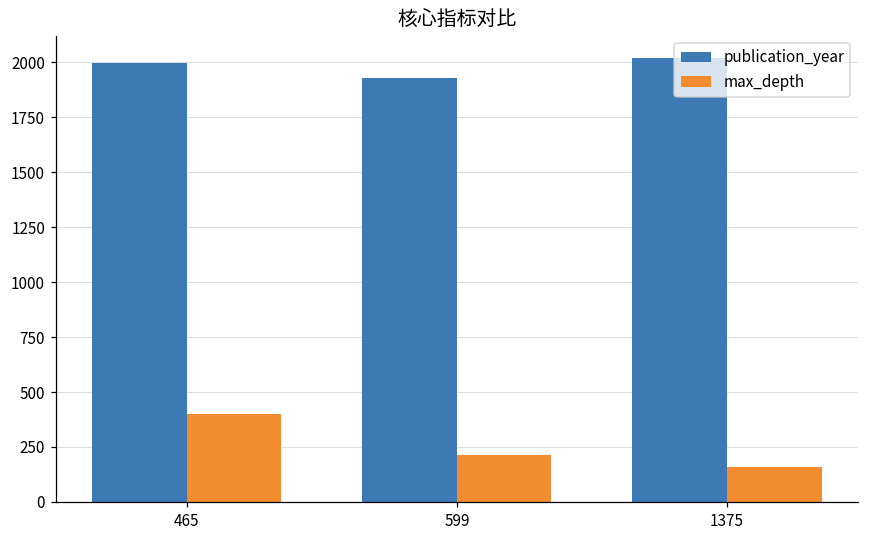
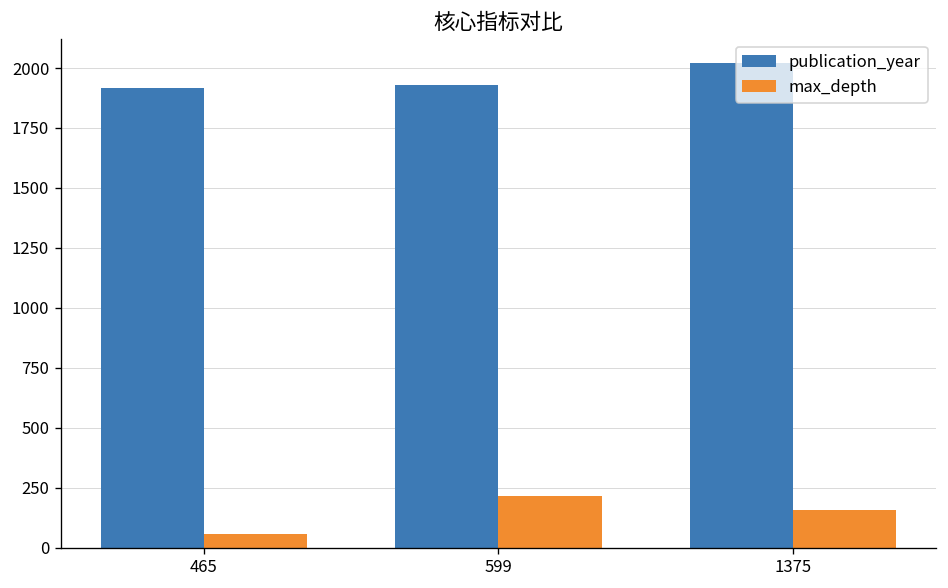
publication_year, 465: 2000 -> 1920
max_depth, 465: 400 -> 60
